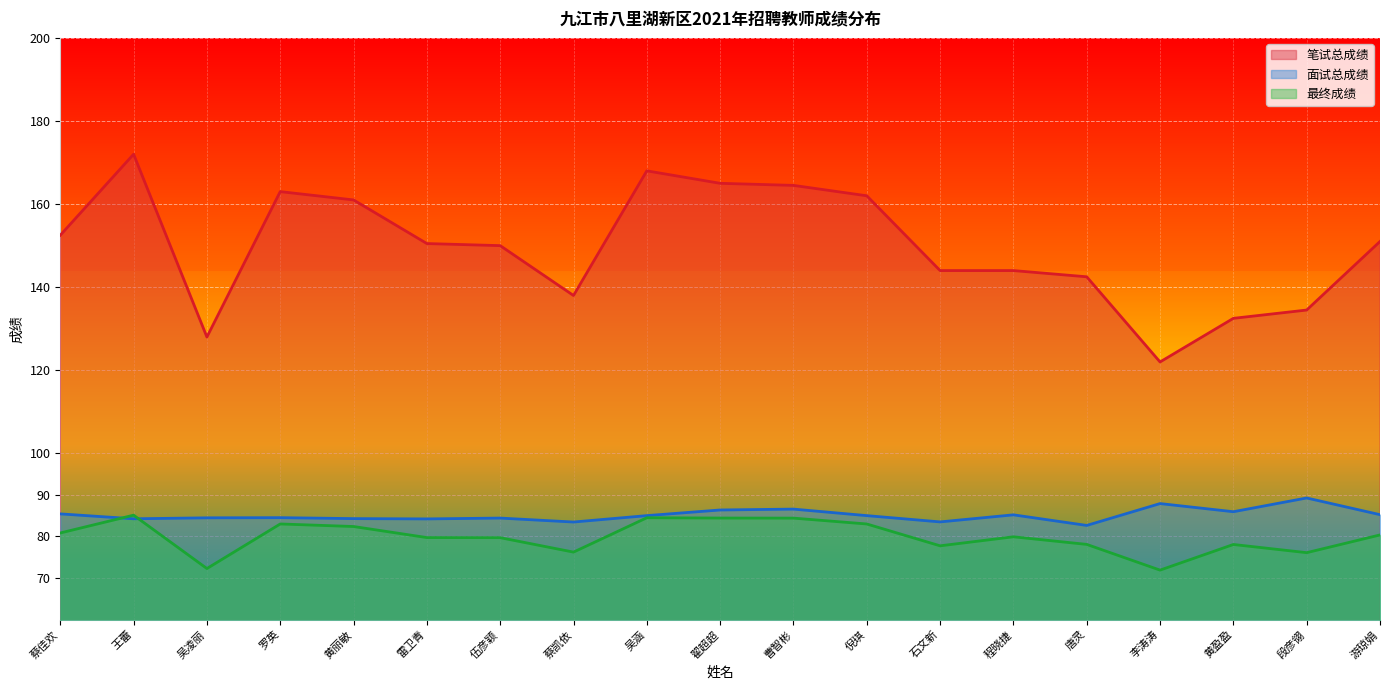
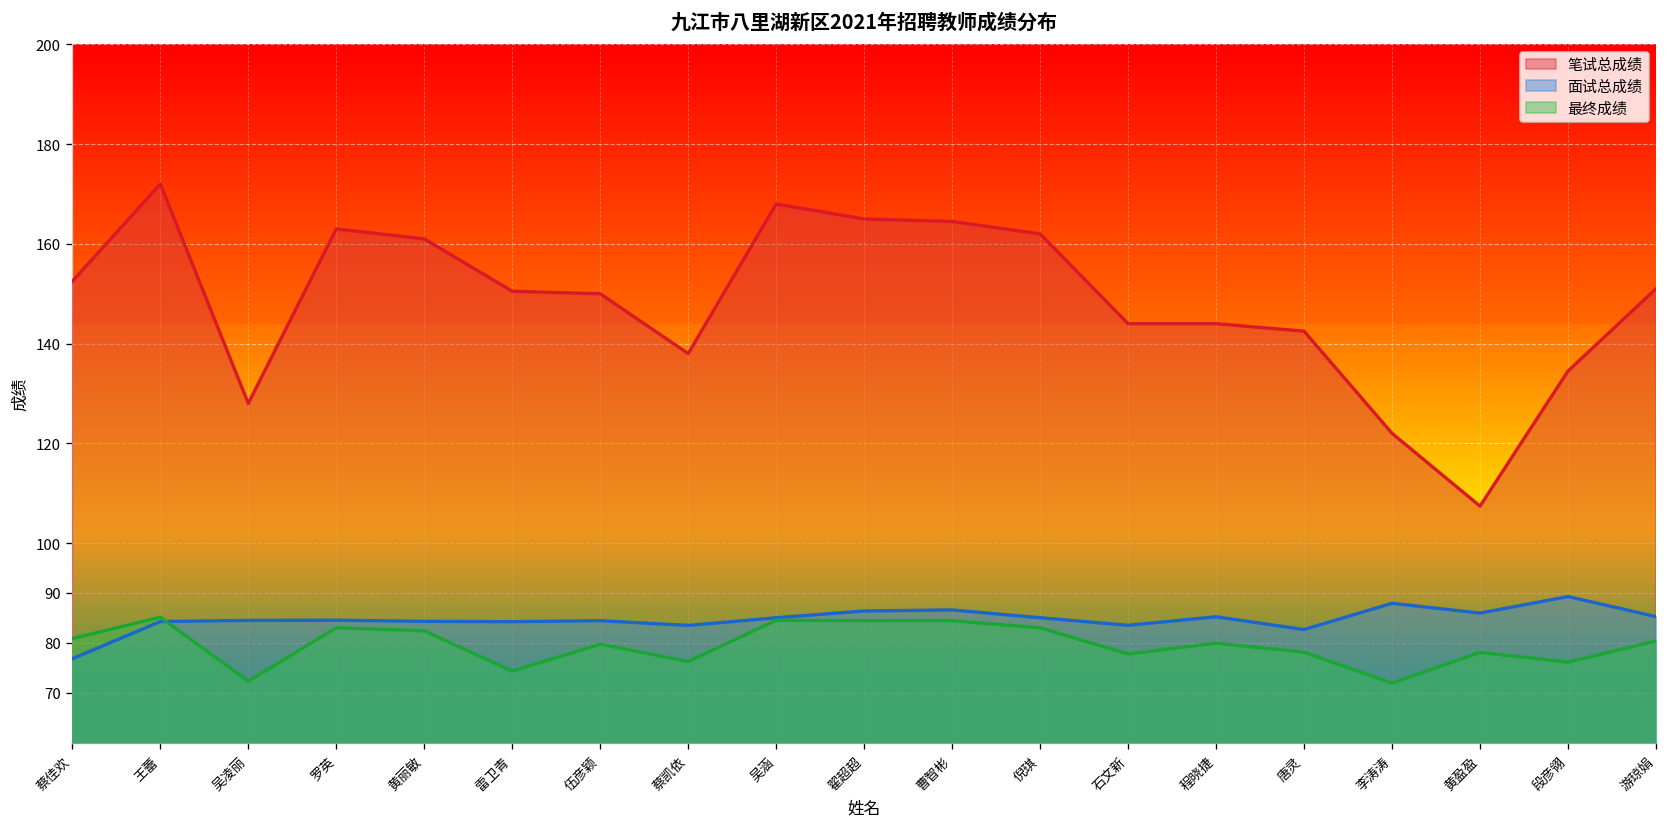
面试总成绩, 蔡佳欢: 85 -> 77
最终成绩, 雷卫青: 80 -> 74
笔试总成绩, 黄盈盈: 133 -> 107
